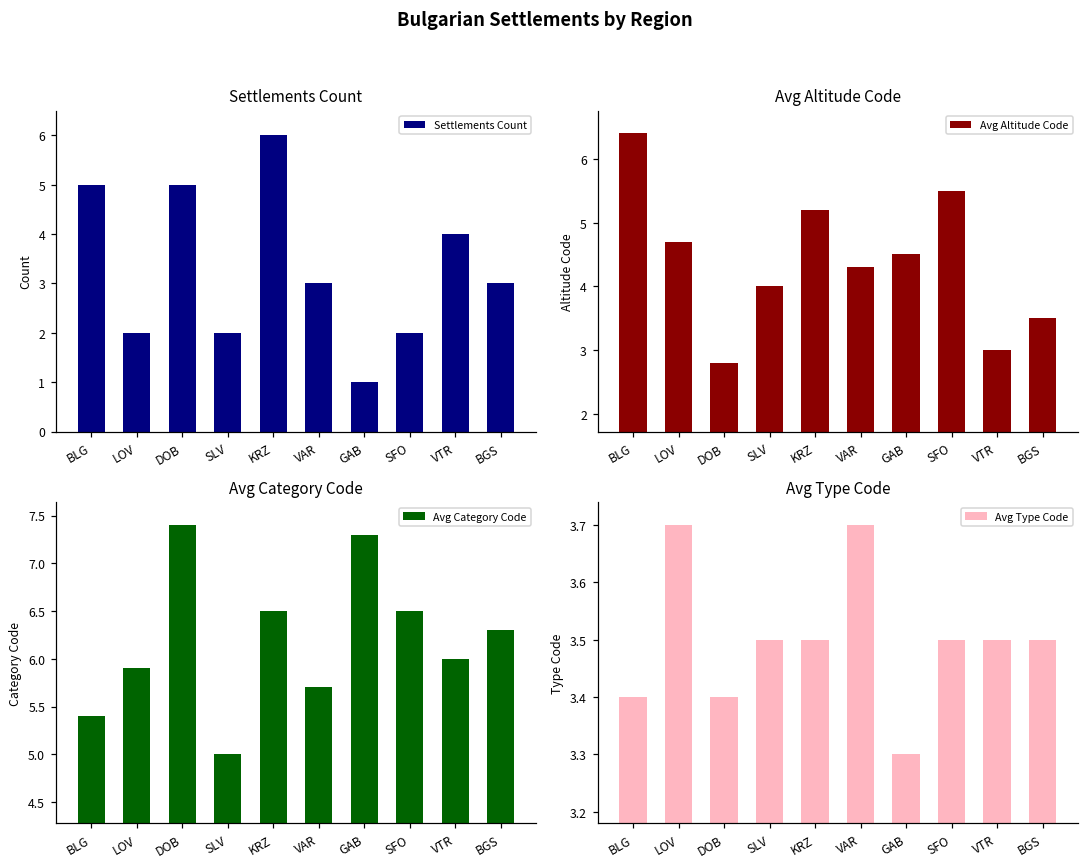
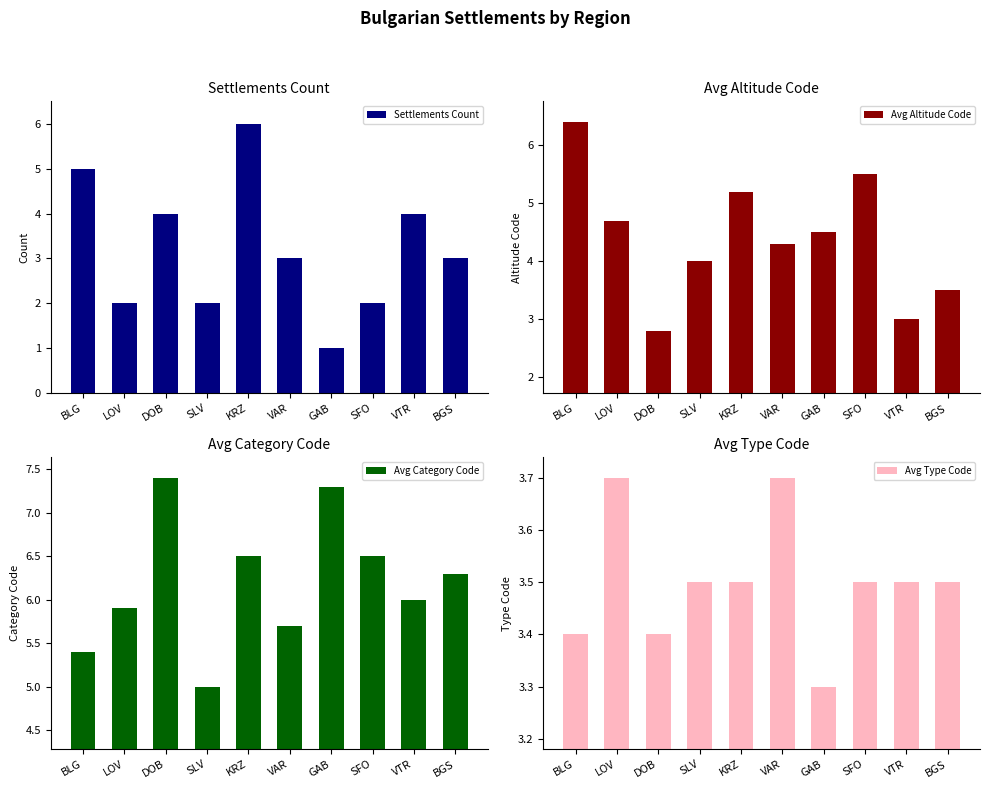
Settlements Count, DOB: 5 -> 4
